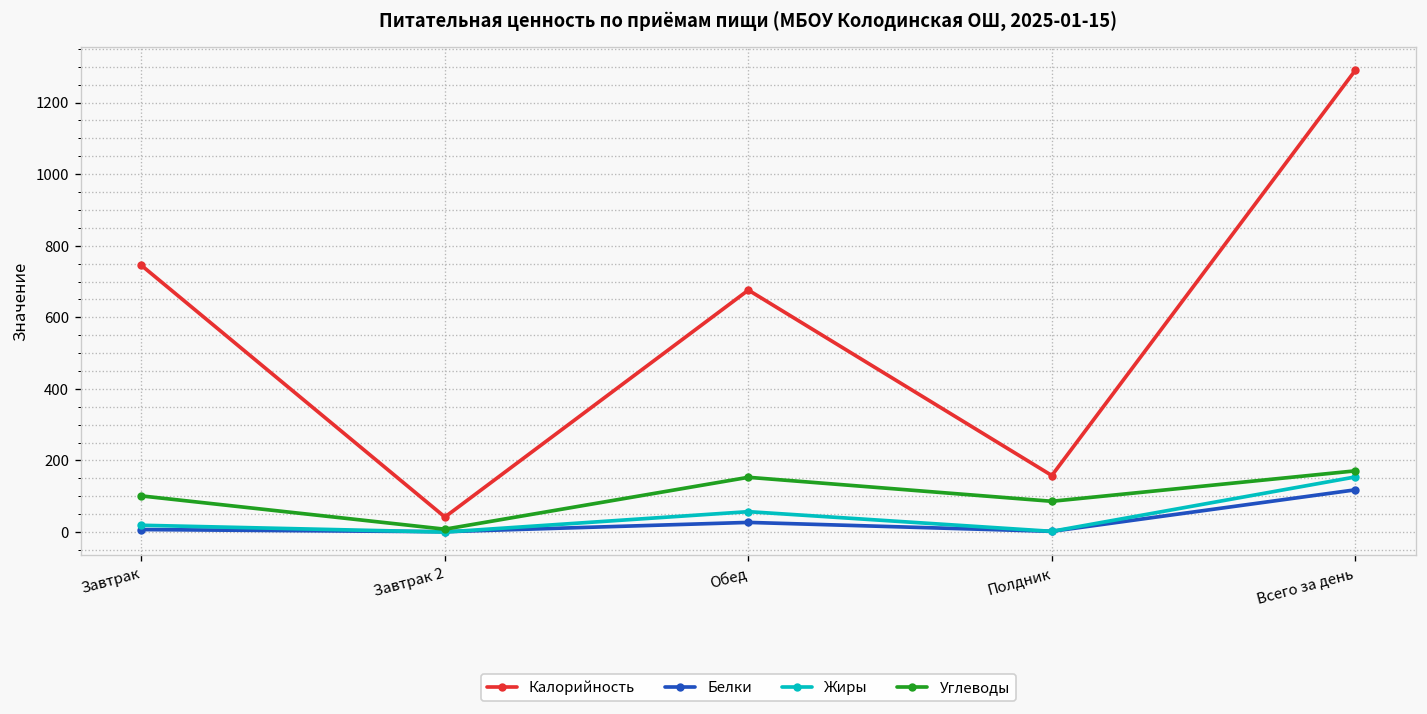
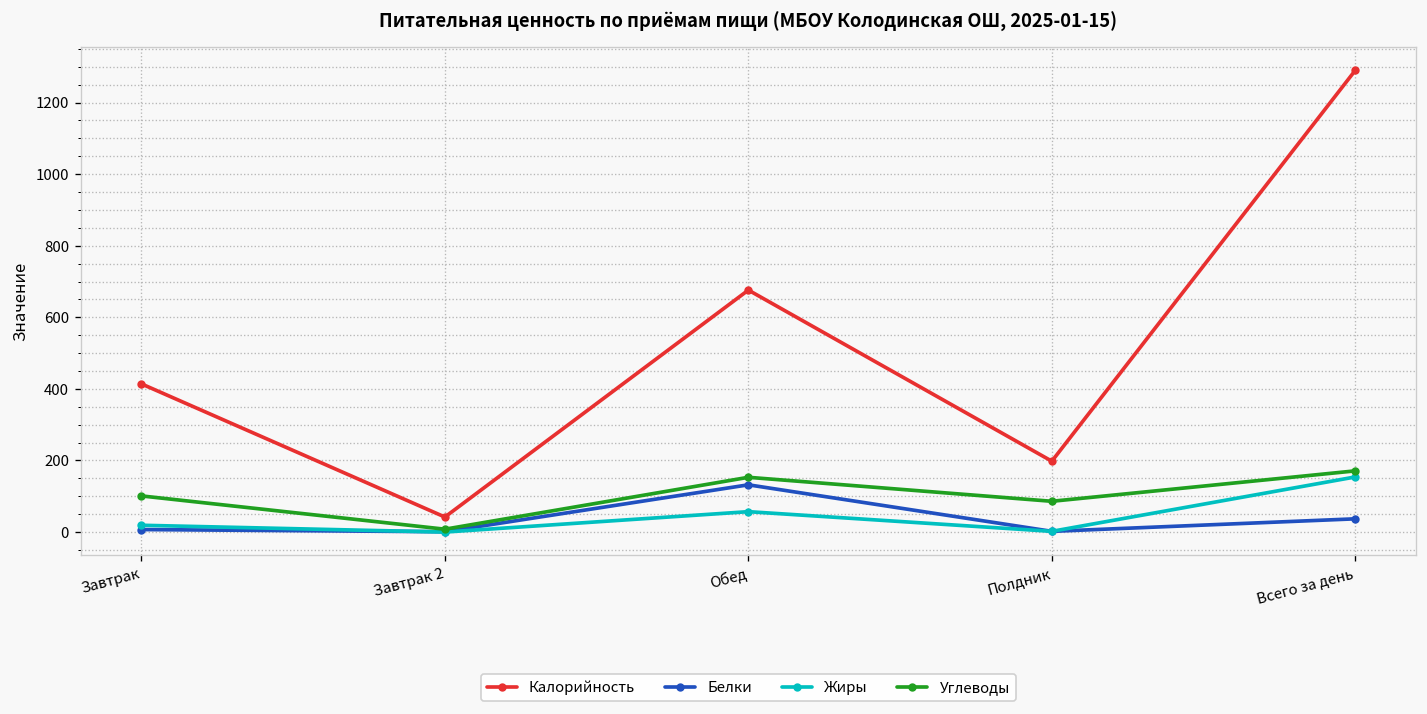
Калорийность, Завтрак: 750 -> 410
Белки, Обед: 30 -> 130
Калорийность, Полдник: 160 -> 200
Белки, Всего за день: 120 -> 40
